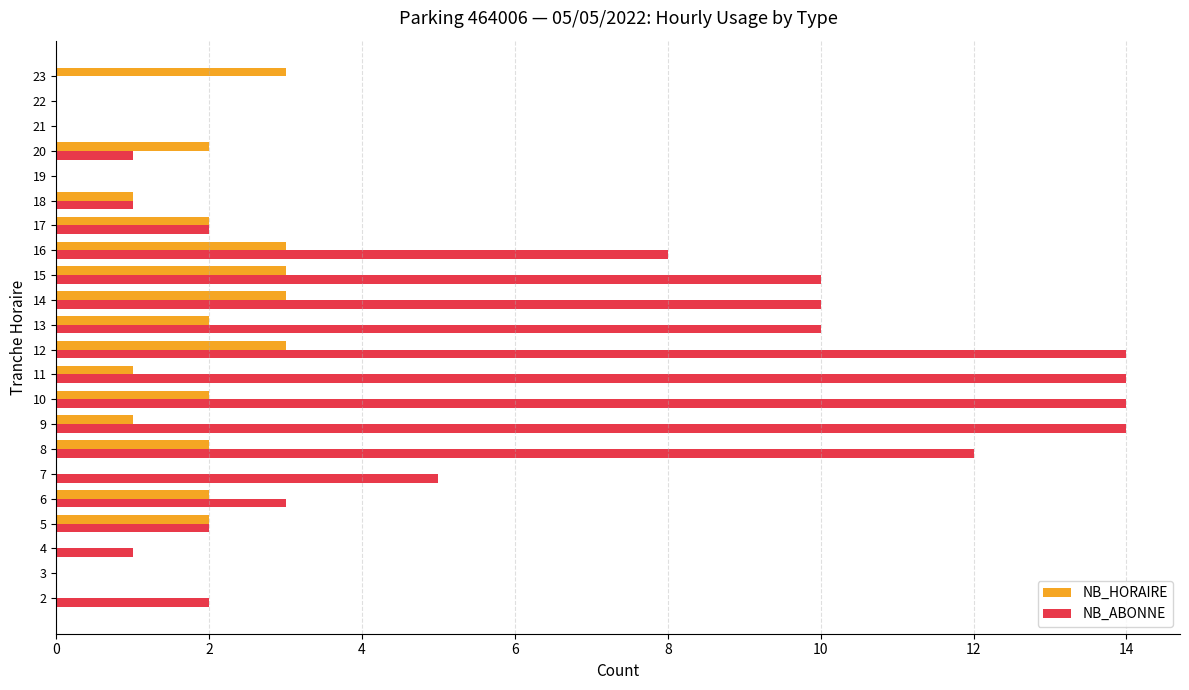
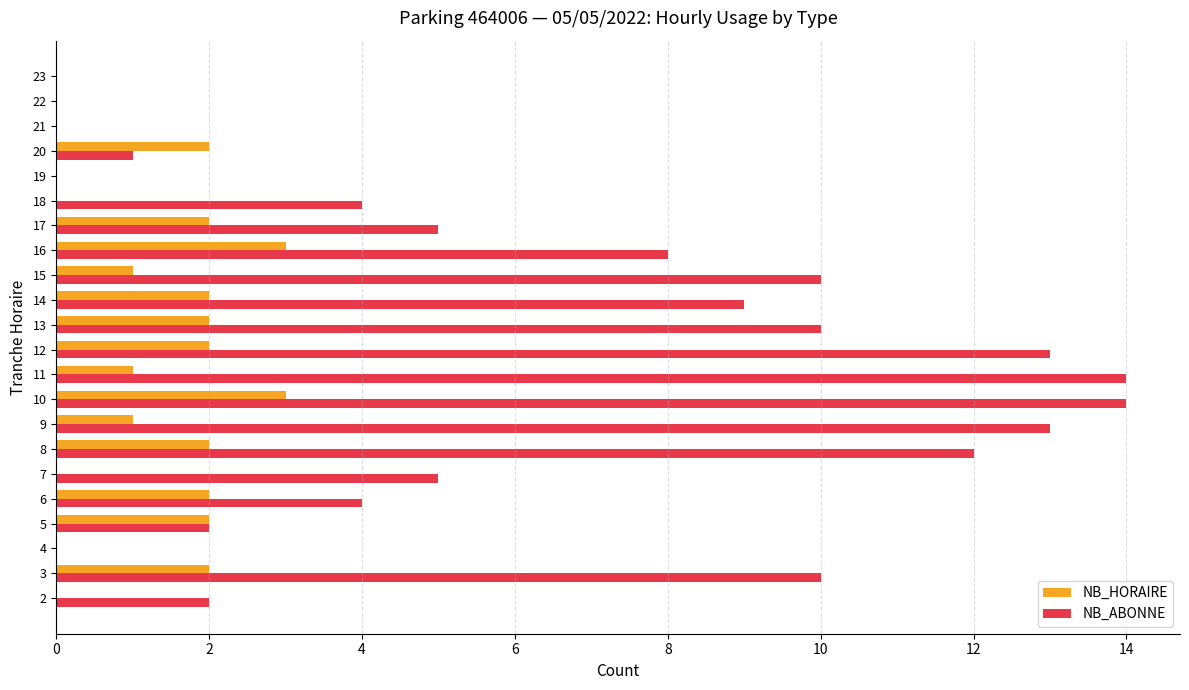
NB_HORAIRE, 23: 3 -> 0
NB_HORAIRE, 18: 1 -> 0
NB_ABONNE, 18: 1 -> 4
NB_ABONNE, 17: 2 -> 5
NB_HORAIRE, 15: 3 -> 1
NB_HORAIRE, 14: 3 -> 2
NB_ABONNE, 14: 10 -> 9
NB_HORAIRE, 12: 3 -> 2
NB_ABONNE, 12: 14 -> 13
NB_HORAIRE, 10: 2 -> 3
NB_ABONNE, 9: 14 -> 13
NB_ABONNE, 6: 3 -> 4
NB_ABONNE, 4: 1 -> 0
NB_HORAIRE, 3: 0 -> 2
NB_ABONNE, 3: 0 -> 10
